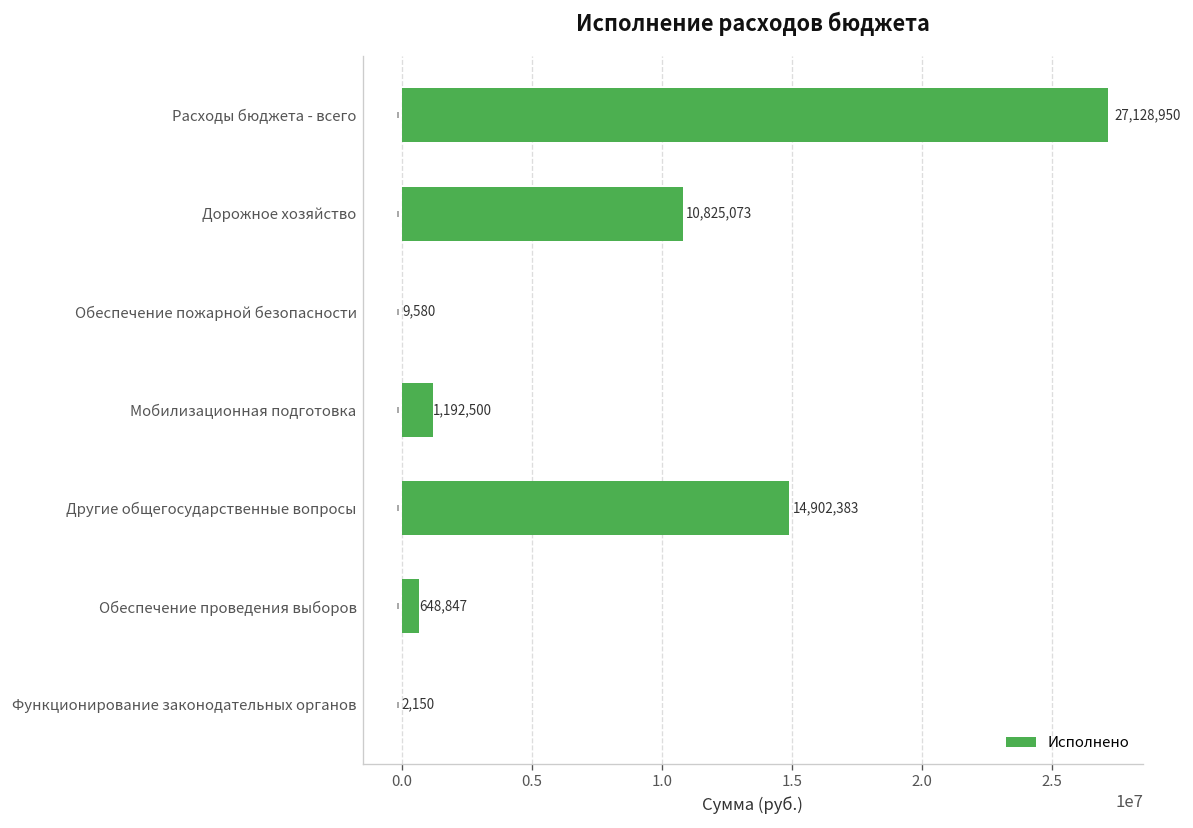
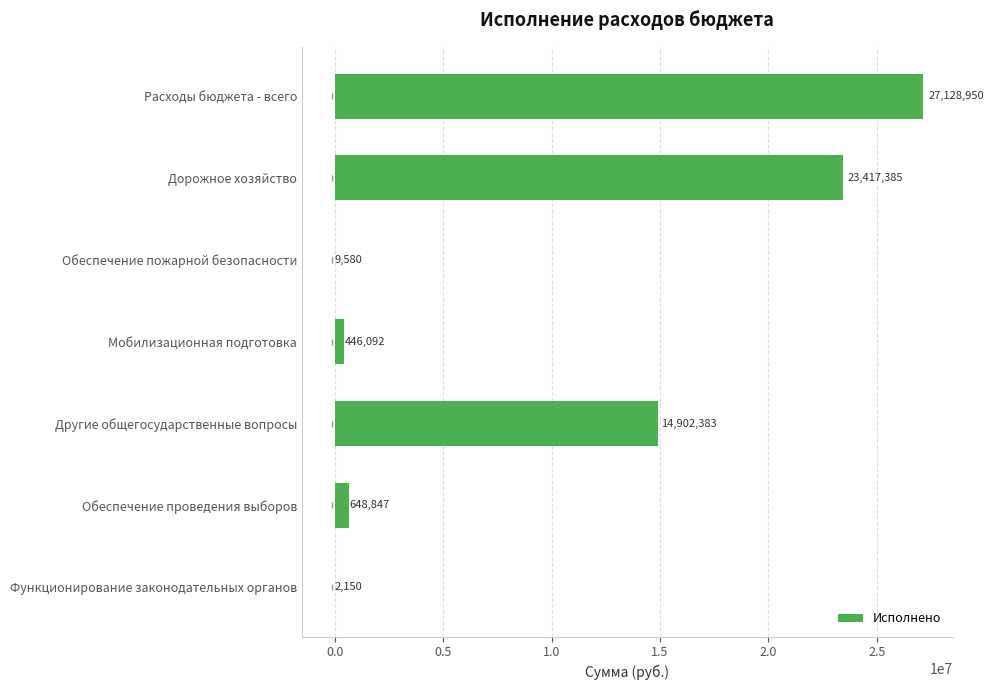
Исполнено, Дорожное хозяйство: 10,825,073 -> 23,417,385
Исполнено, Мобилизационная подготовка: 1,192,500 -> 446,092
